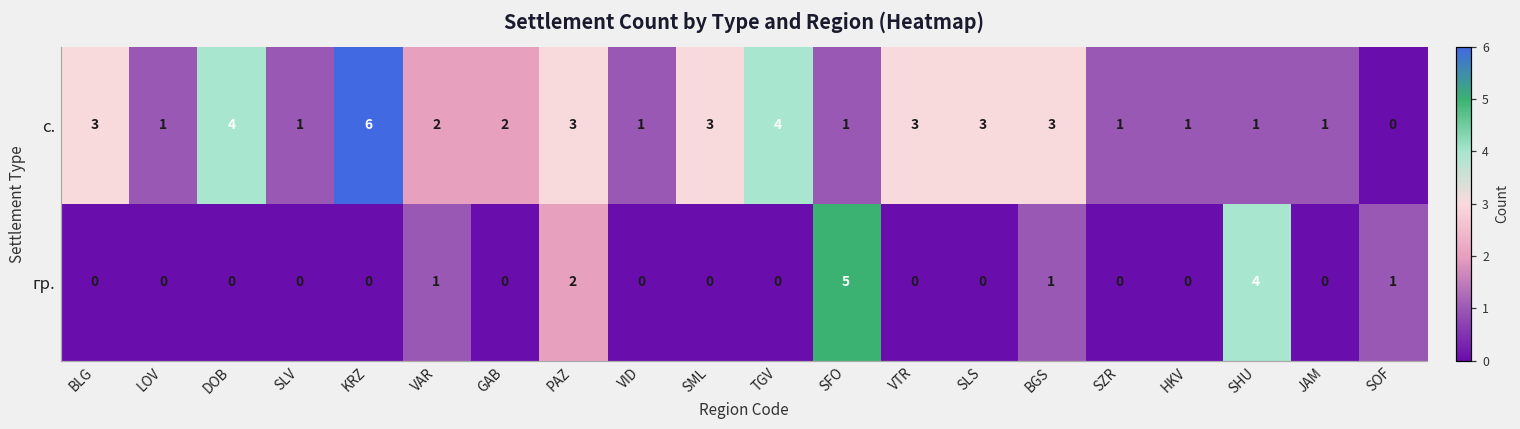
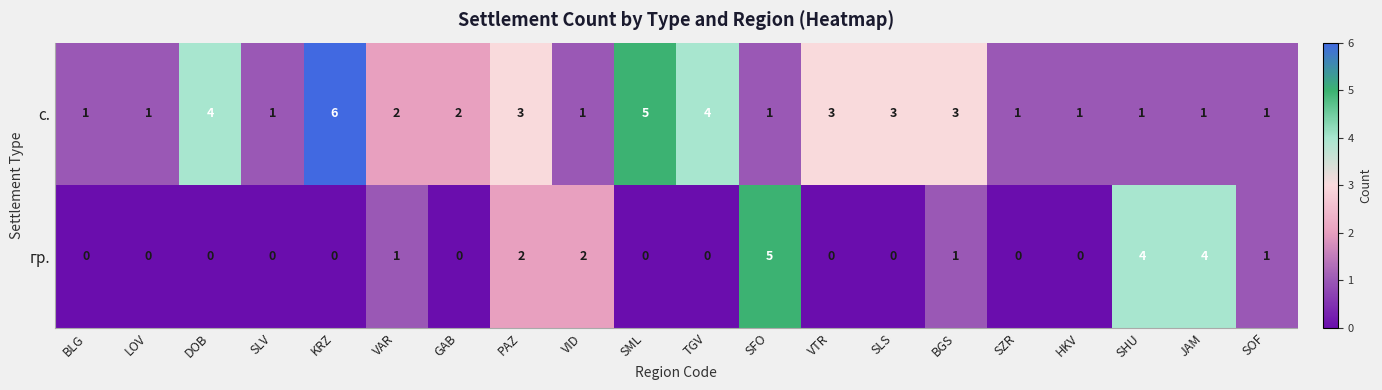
с., BLG: 3 -> 1
с., SML: 3 -> 5
с., SOF: 0 -> 1
гр., VID: 0 -> 2
гр., JAM: 0 -> 4
